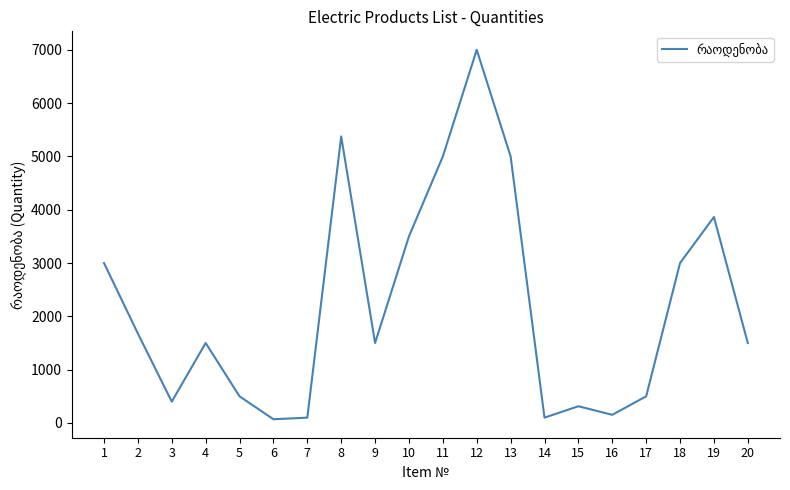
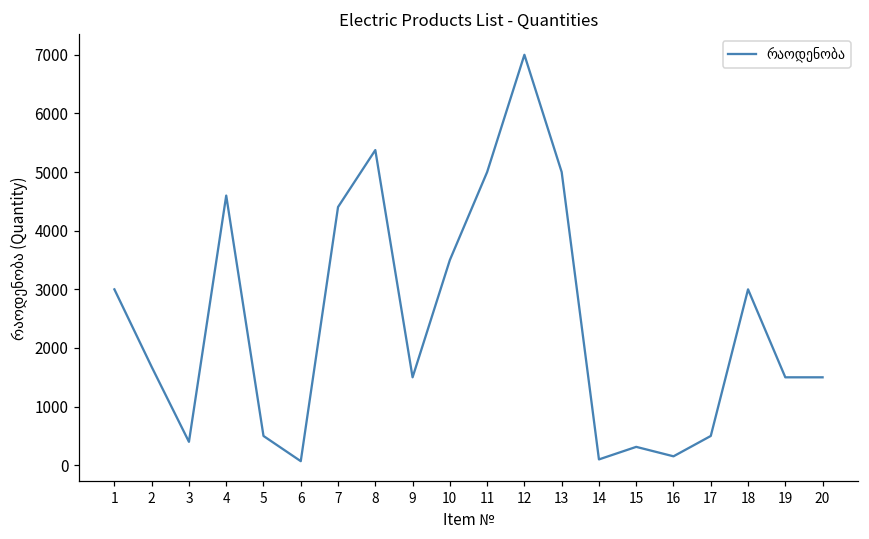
4: 1500 -> 4600
7: 100 -> 4400
19: 3900 -> 1500
